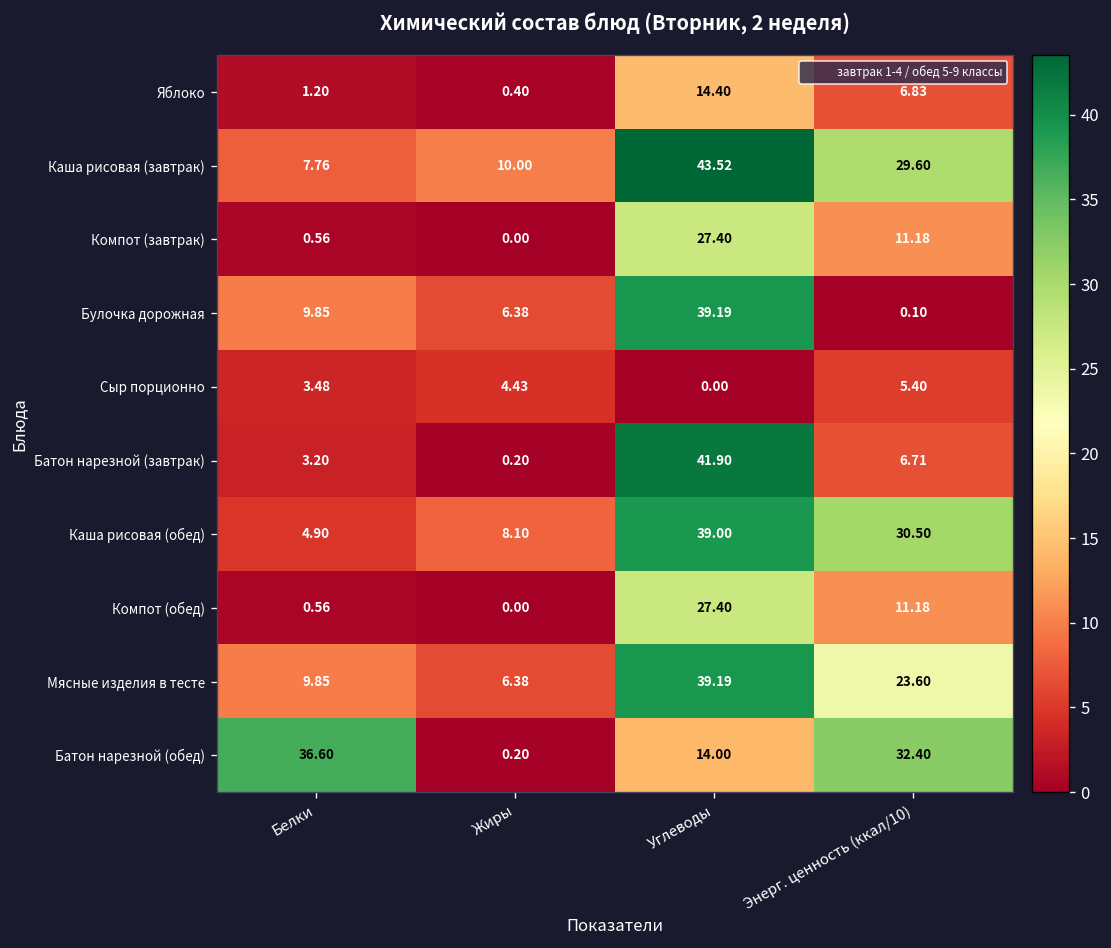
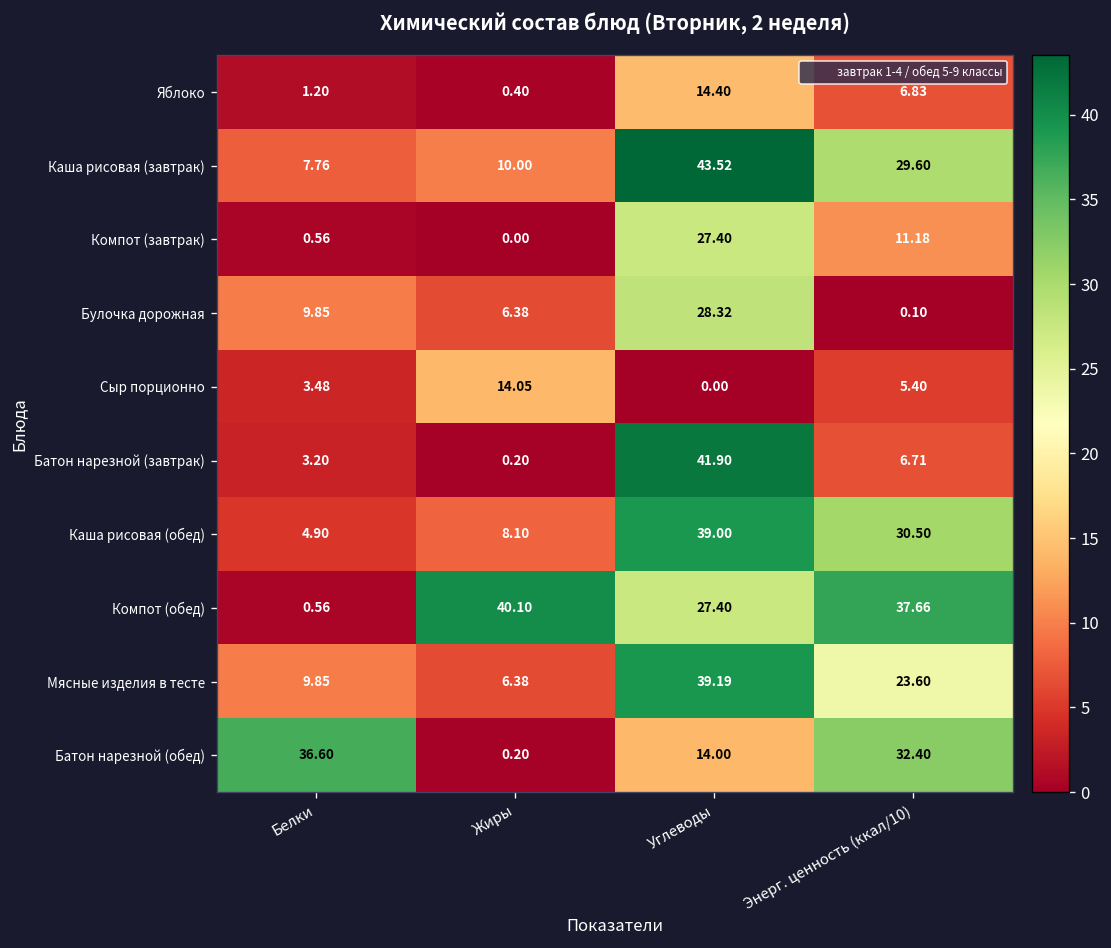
Булочка дорожная, Углеводы: 39.19 -> 28.32
Сыр порционно, Жиры: 4.43 -> 14.05
Компот (обед), Жиры: 0.00 -> 40.10
Компот (обед), Энерг. ценность (ккал/10): 11.18 -> 37.66
